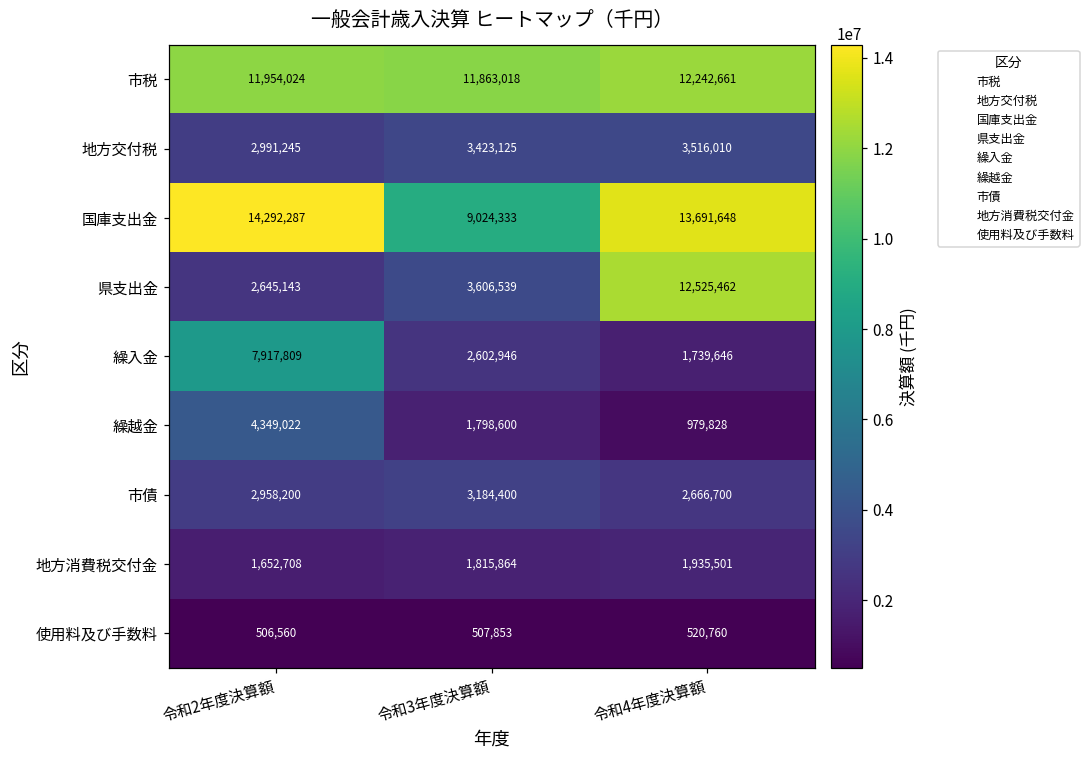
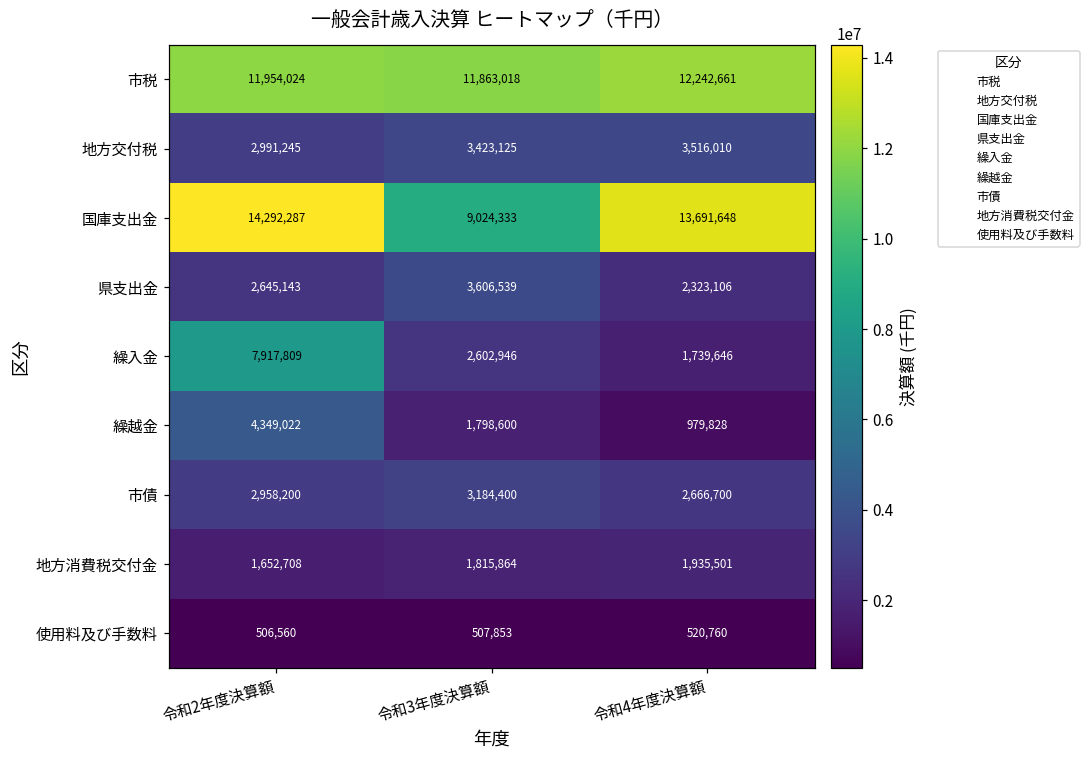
県支出金, 令和4年度決算額: 12,525,462 -> 2,323,106
